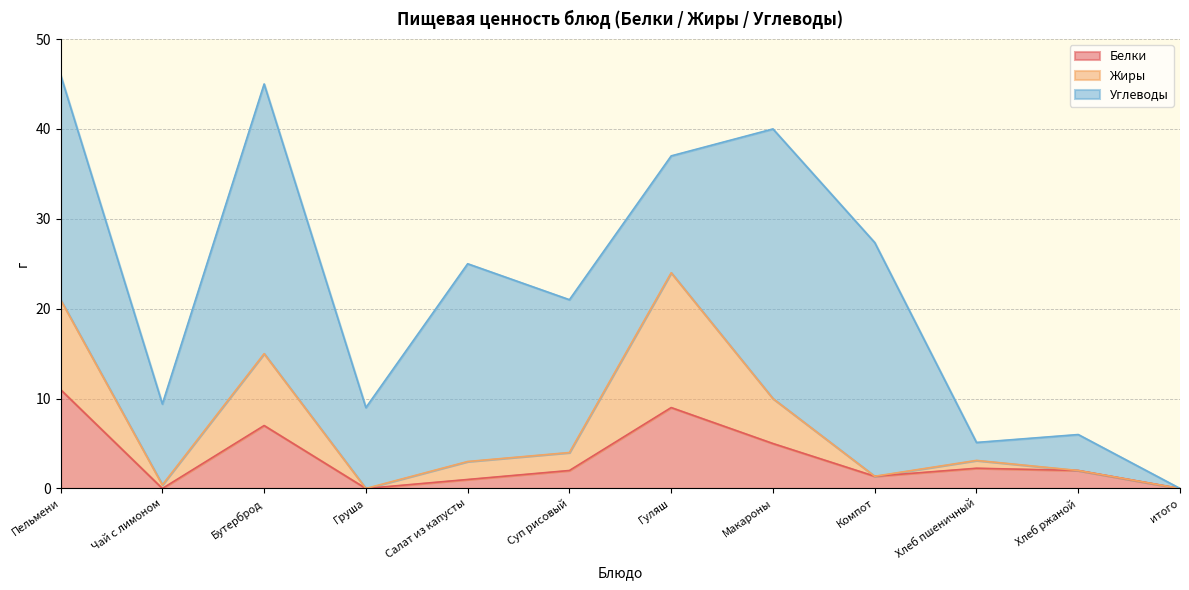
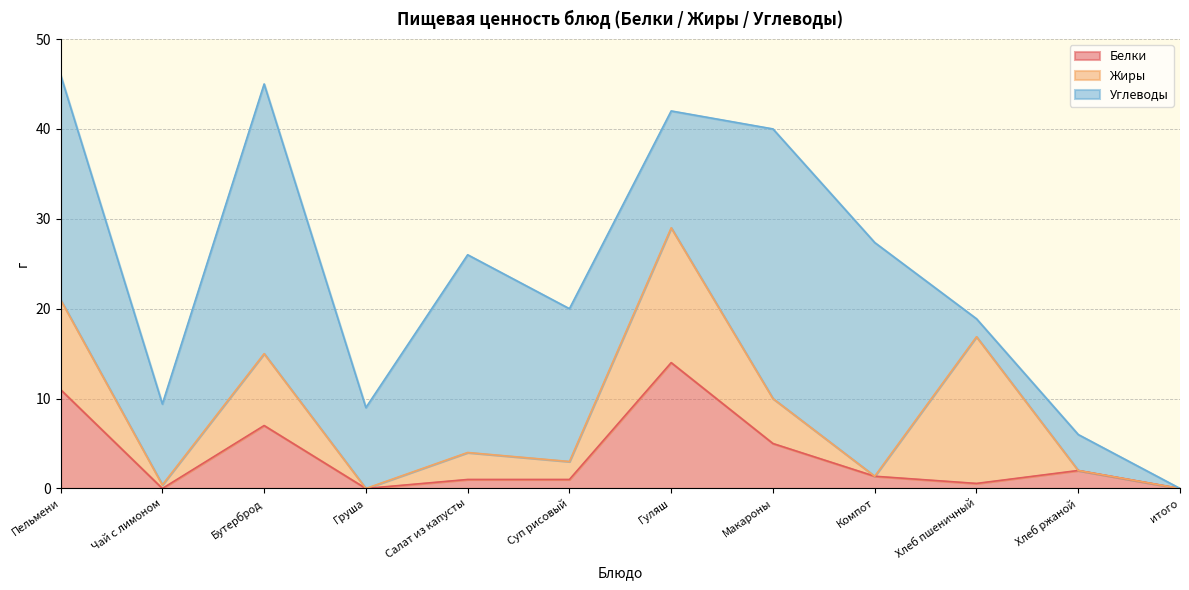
Жиры, Салат из капусты: 2 -> 3
Белки, Суп рисовый: 2 -> 1
Белки, Гуляш: 9 -> 14
Белки, Хлеб пшеничный: 2 -> 1
Жиры, Хлеб пшеничный: 1 -> 16
